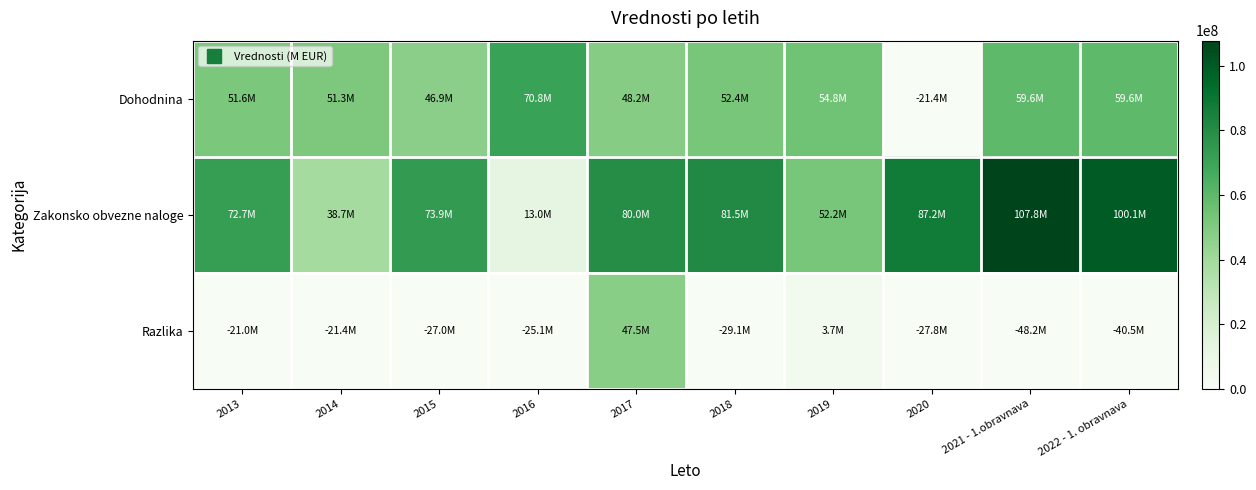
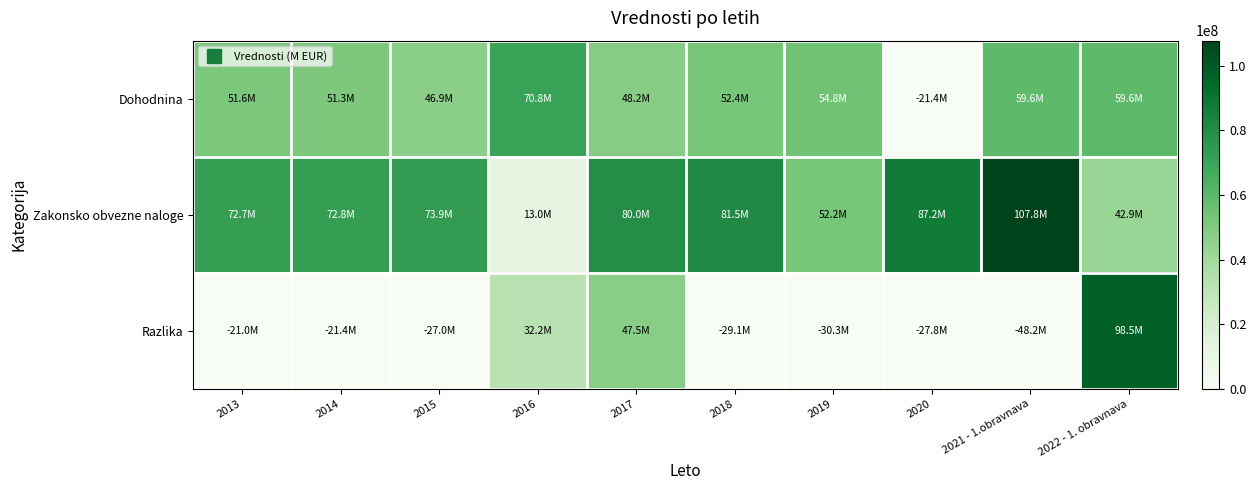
Zakonsko obvezne naloge, 2014: 38.7M -> 72.8M
Zakonsko obvezne naloge, 2022 - 1. obravnava: 100.1M -> 42.9M
Razlika, 2016: -25.1M -> 32.2M
Razlika, 2019: 3.7M -> -30.3M
Razlika, 2022 - 1. obravnava: -40.5M -> 98.5M
